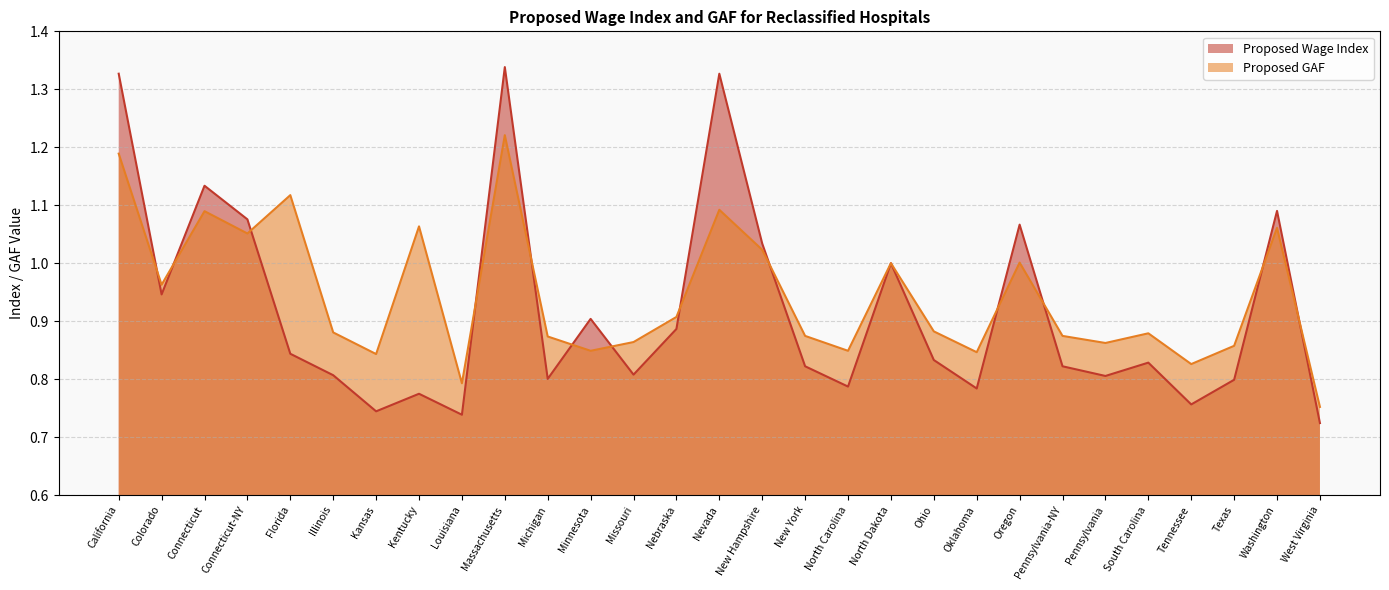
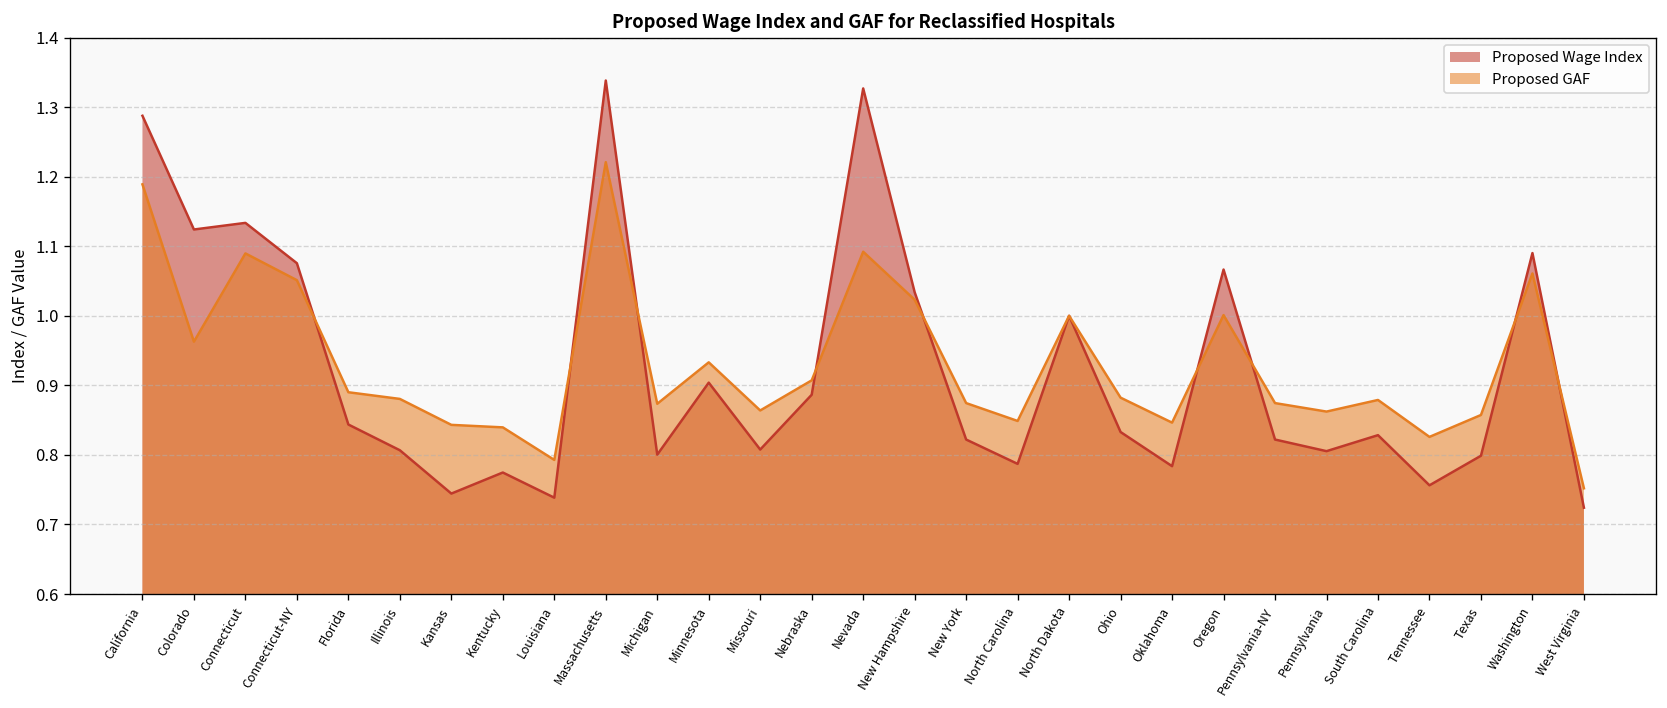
Proposed Wage Index, California: 1.33 -> 1.29
Proposed Wage Index, Colorado: 0.95 -> 1.12
Proposed GAF, Florida: 1.12 -> 0.89
Proposed GAF, Kentucky: 1.06 -> 0.84
Proposed GAF, Minnesota: 0.85 -> 0.93
